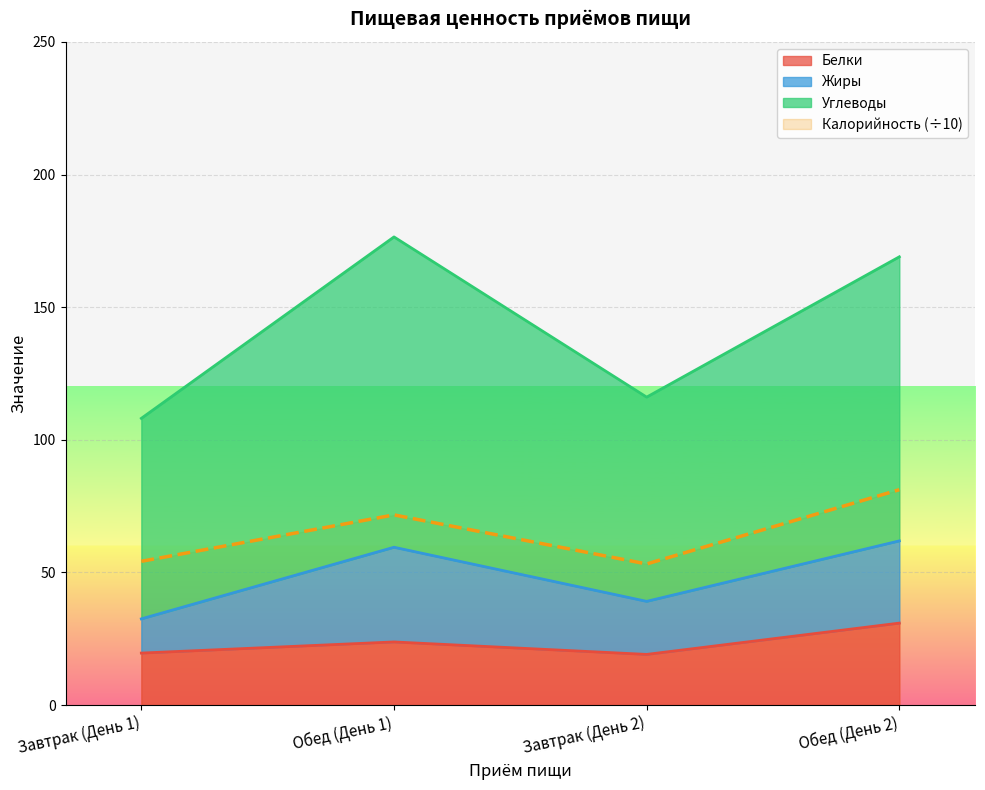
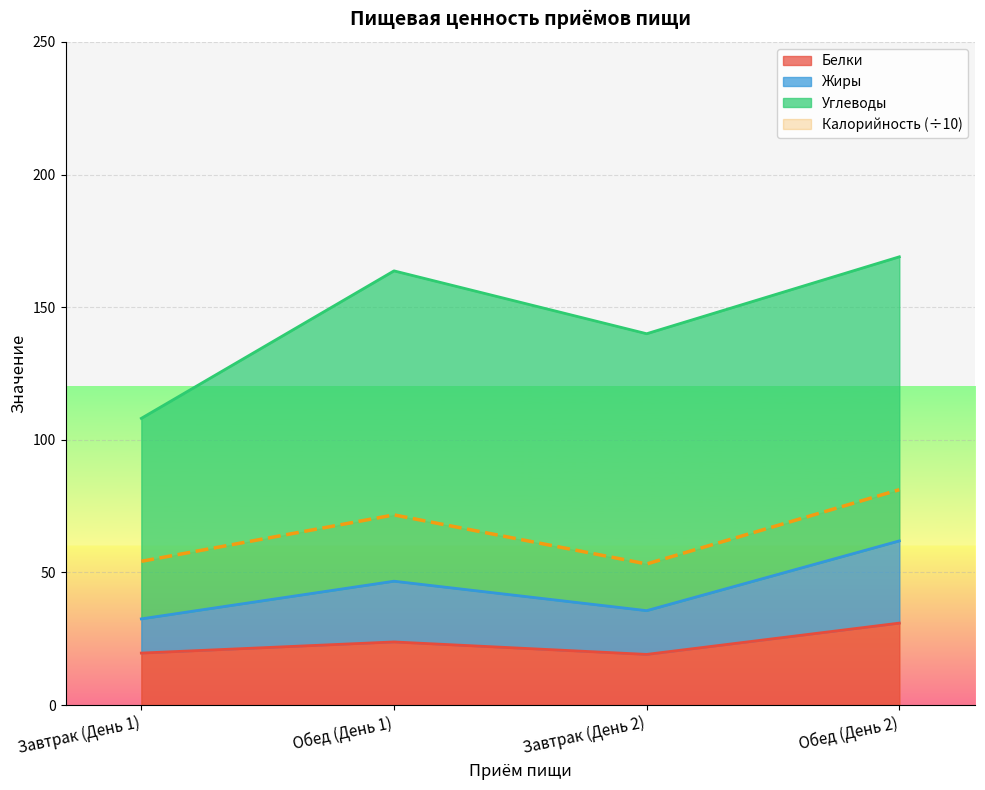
Жиры, Обед (День 1): 36 -> 23
Жиры, Завтрак (День 2): 20 -> 17
Углеводы, Завтрак (День 2): 77 -> 104
